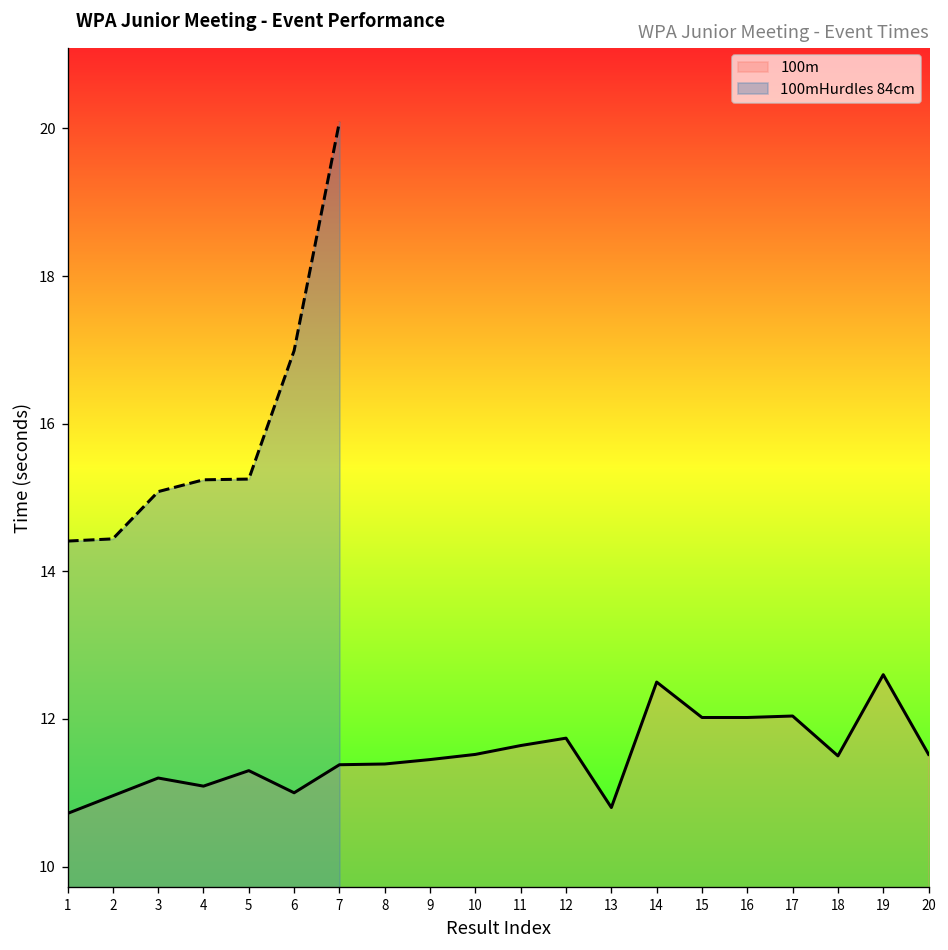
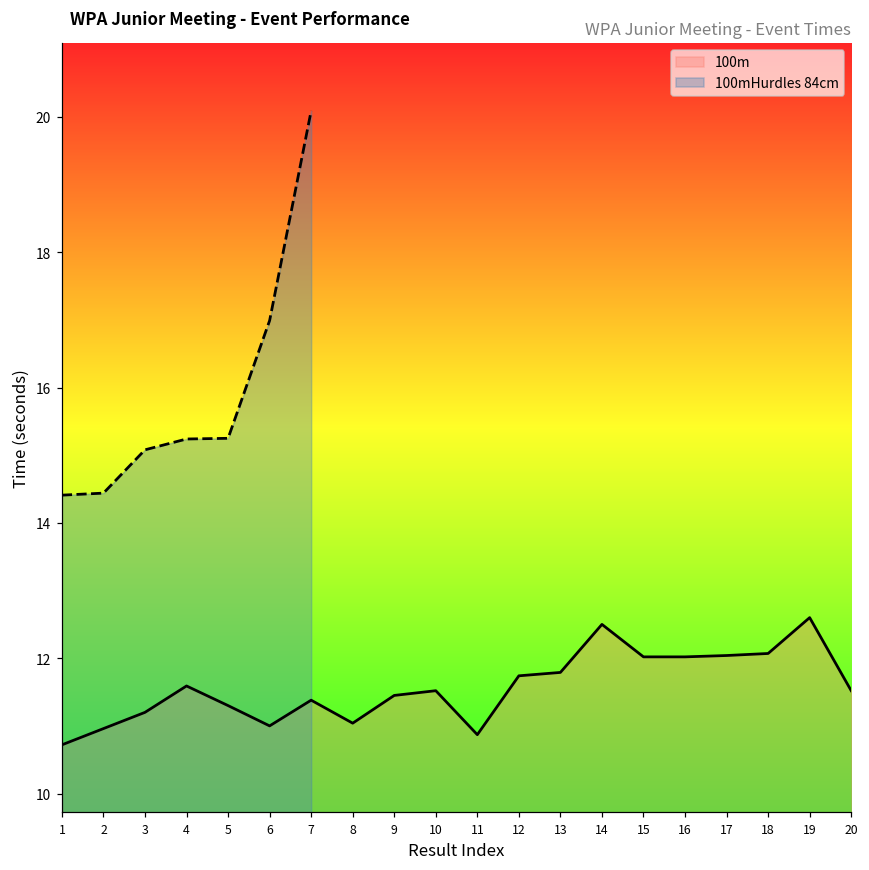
100m, 4: 11.1 -> 11.6
100m, 8: 11.4 -> 11.0
100m, 11: 11.6 -> 10.9
100m, 13: 10.8 -> 11.8
100m, 18: 11.5 -> 12.1
